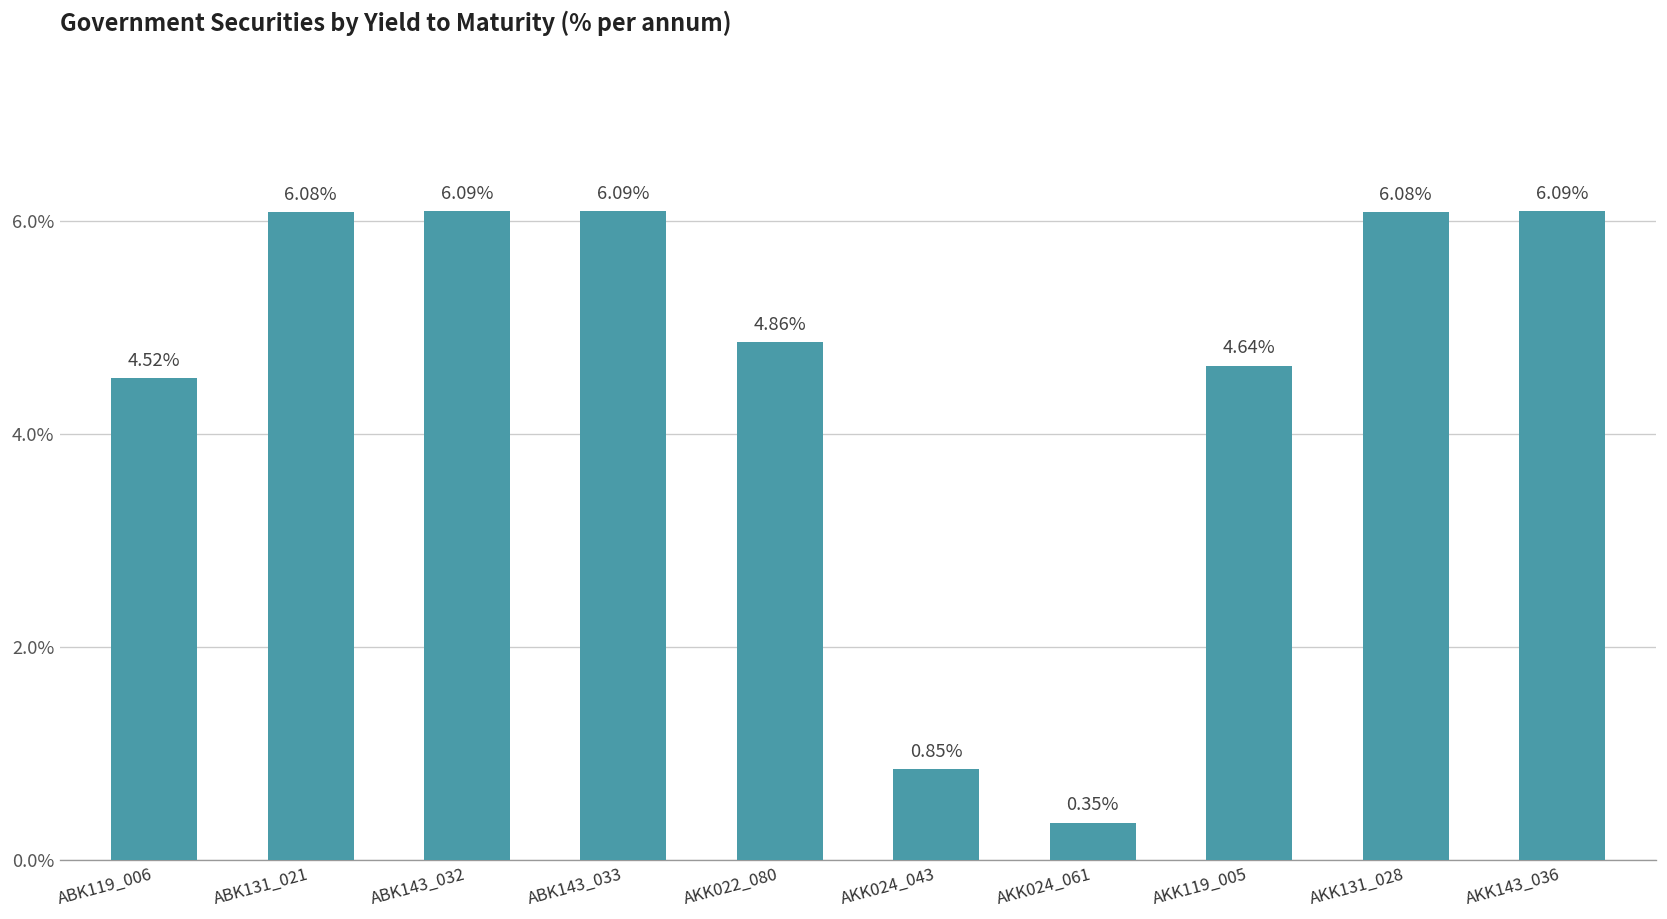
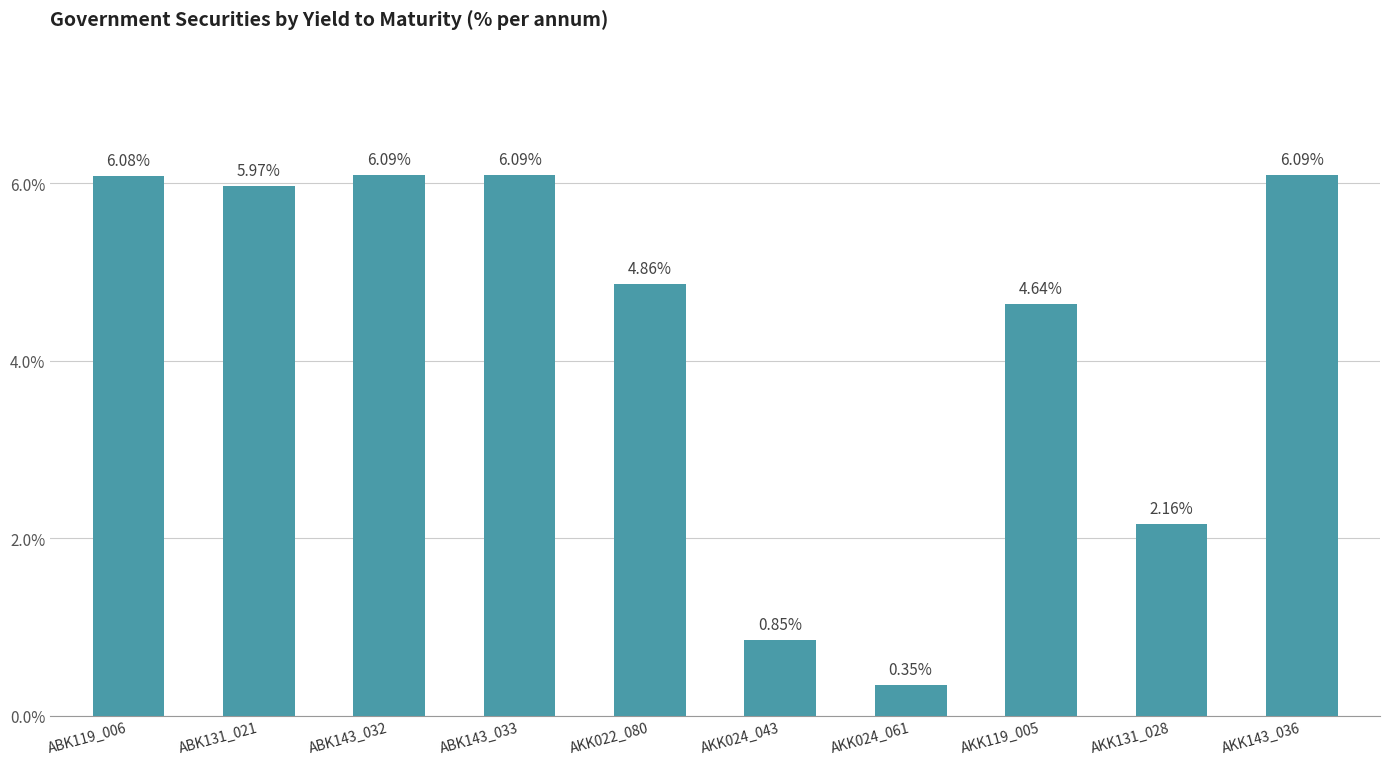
ABK119_006: 4.52% -> 6.08%
ABK131_021: 6.08% -> 5.97%
AKK131_028: 6.08% -> 2.16%
